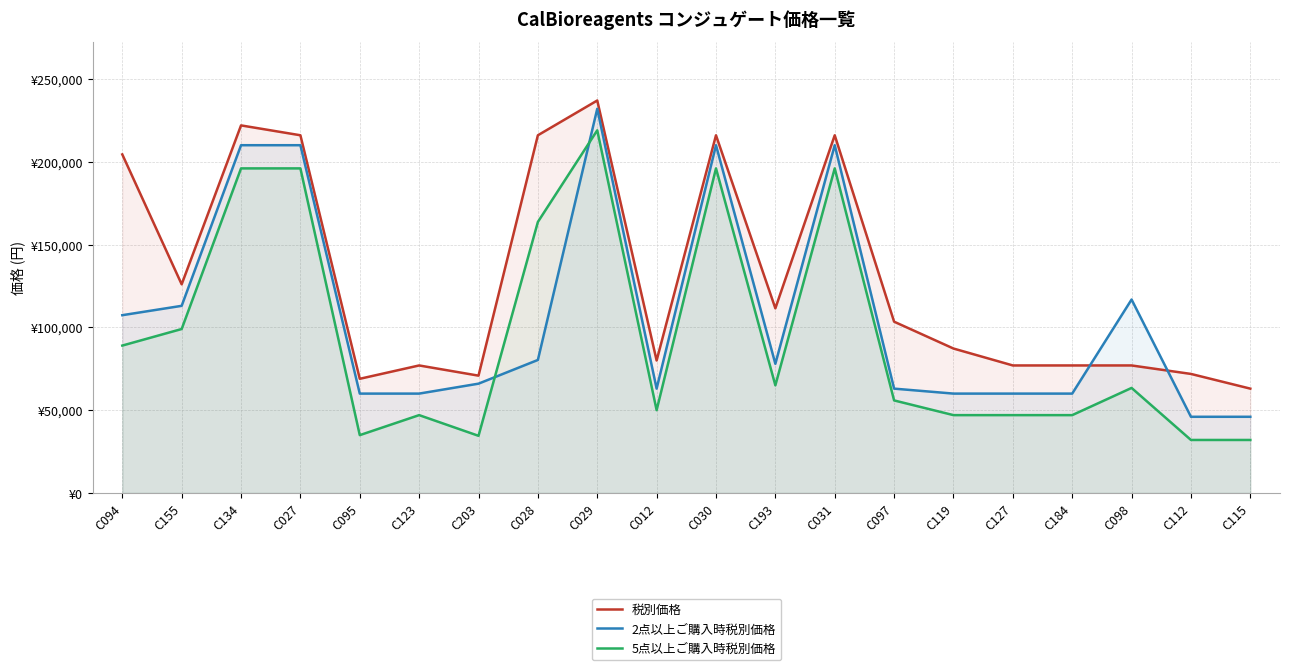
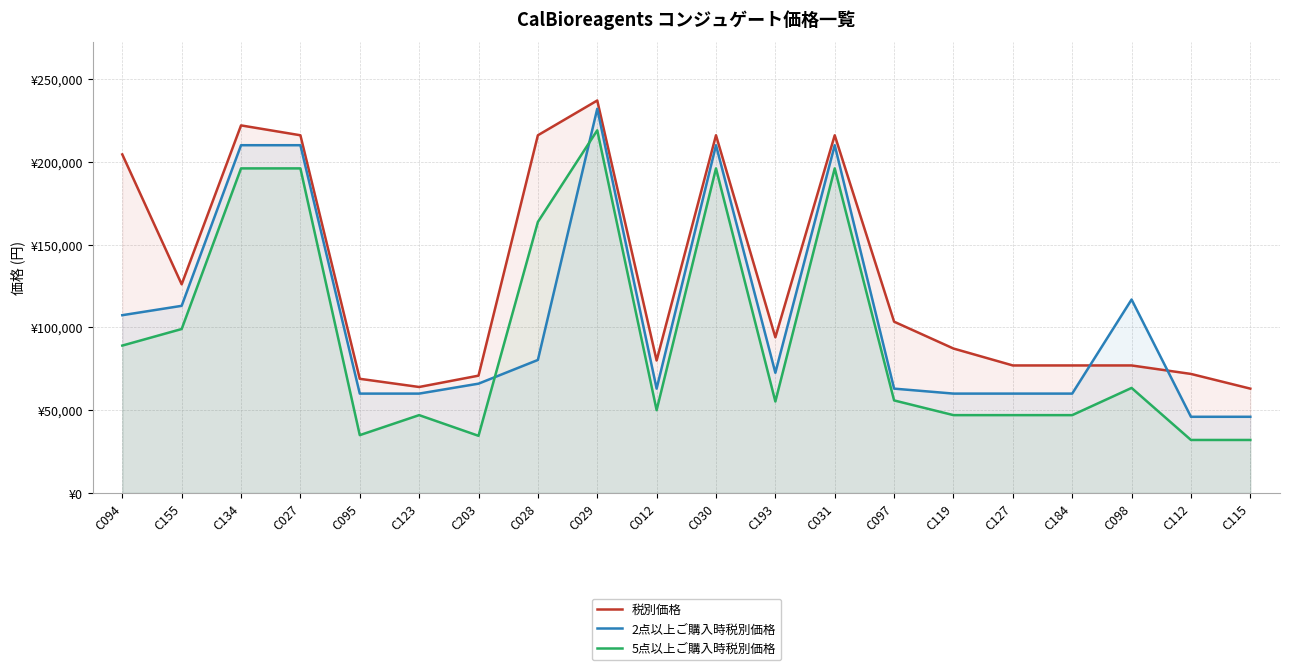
税別価格, C123: ¥77,000 -> ¥64,000
税別価格, C193: ¥111,000 -> ¥94,000
2点以上ご購入時税別価格, C193: ¥78,000 -> ¥73,000
5点以上ご購入時税別価格, C193: ¥65,000 -> ¥55,000
